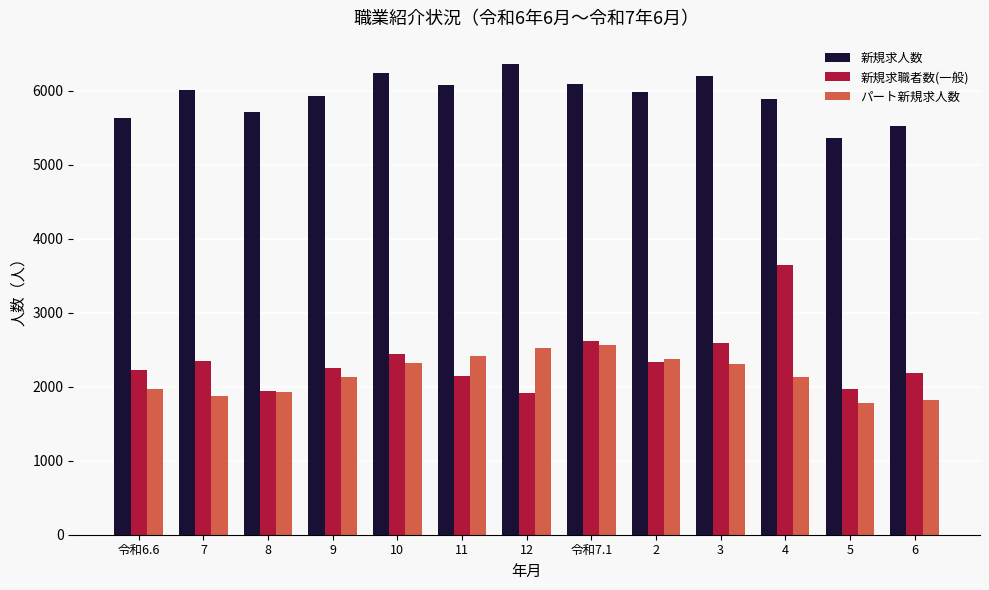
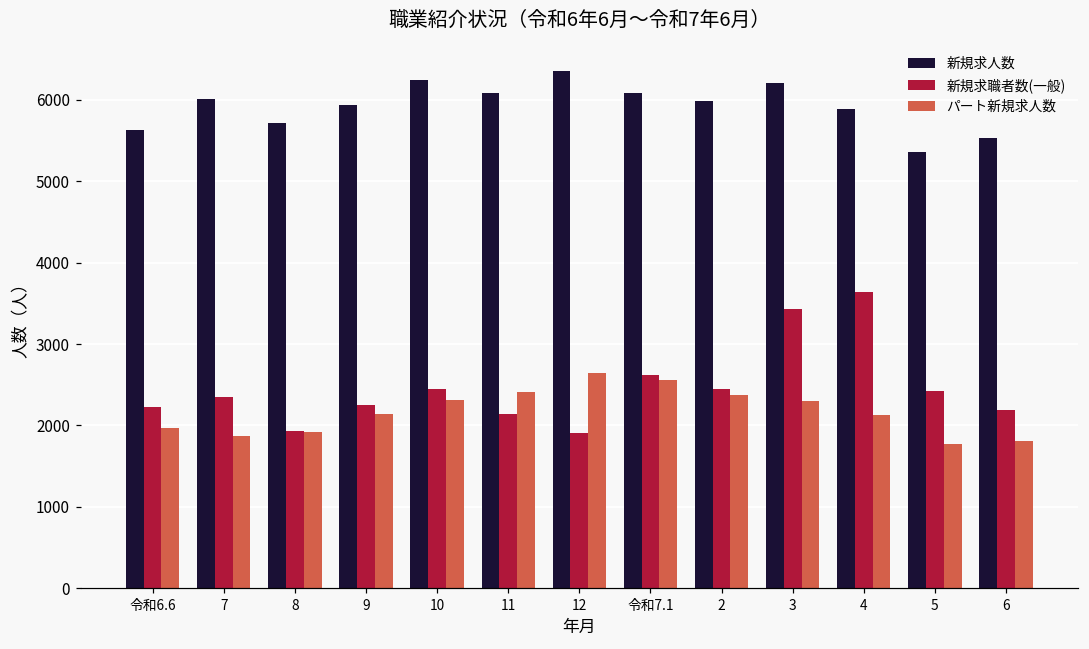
パート新規求人数, 12: 2500 -> 2600
新規求職者数(一般), 2: 2300 -> 2500
新規求職者数(一般), 3: 2600 -> 3400
新規求職者数(一般), 5: 2000 -> 2400
